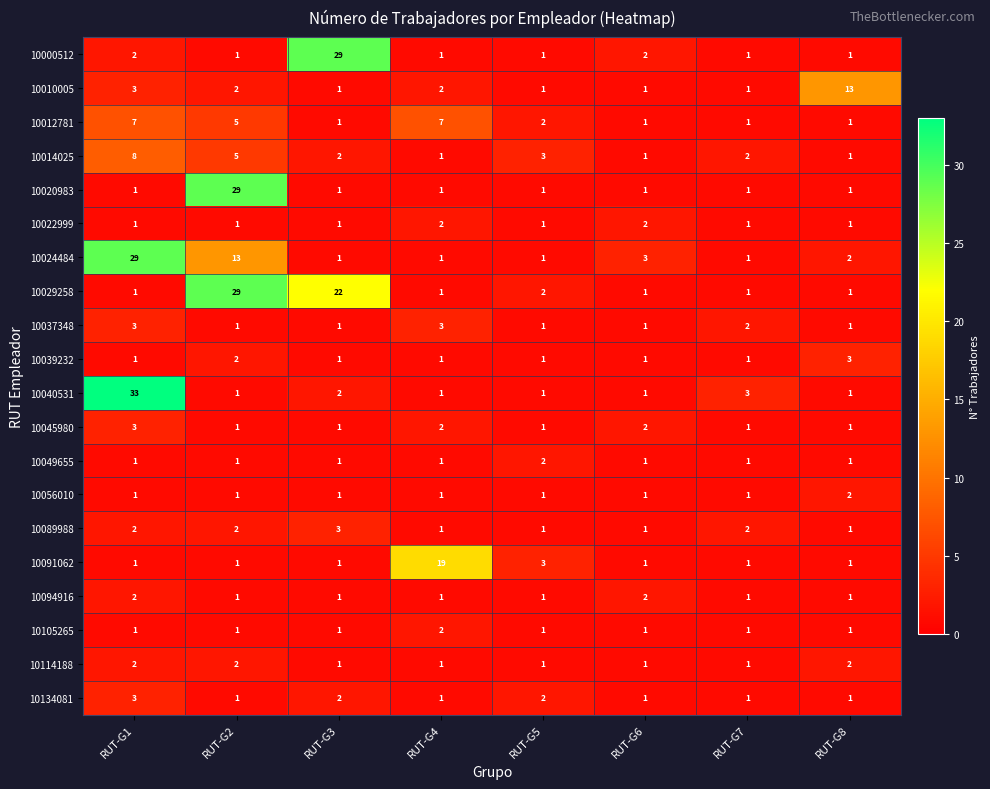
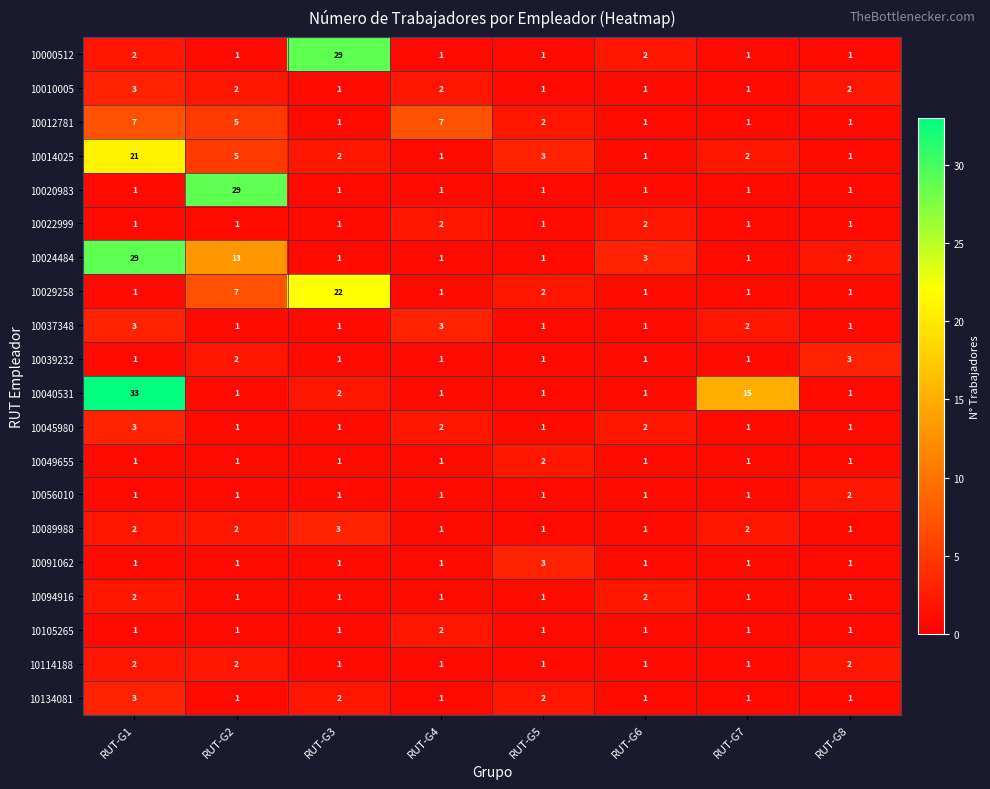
10010005, RUT-G8: 13 -> 2
10014025, RUT-G1: 8 -> 21
10029258, RUT-G2: 29 -> 7
10040531, RUT-G7: 3 -> 15
10091062, RUT-G4: 19 -> 1
